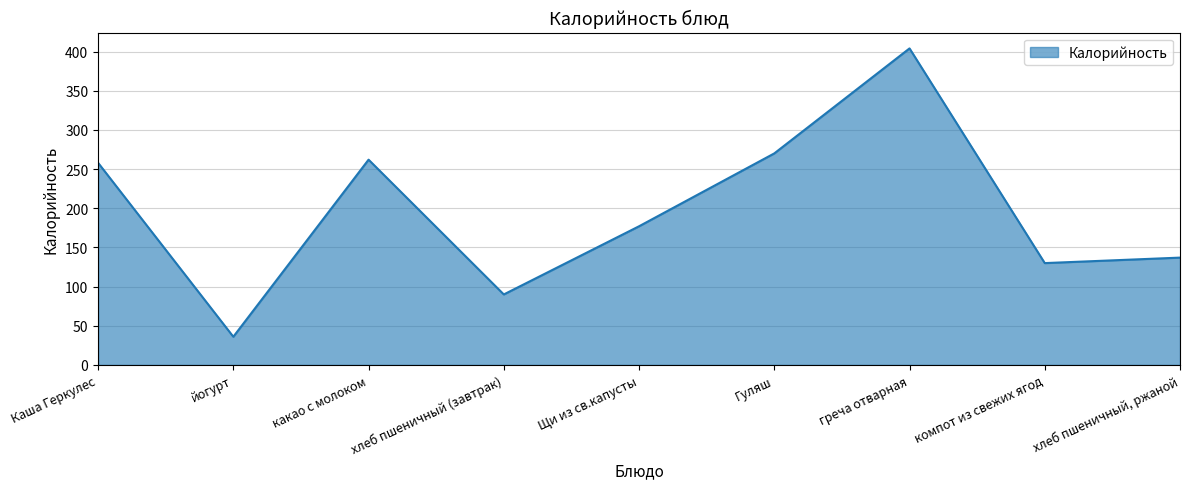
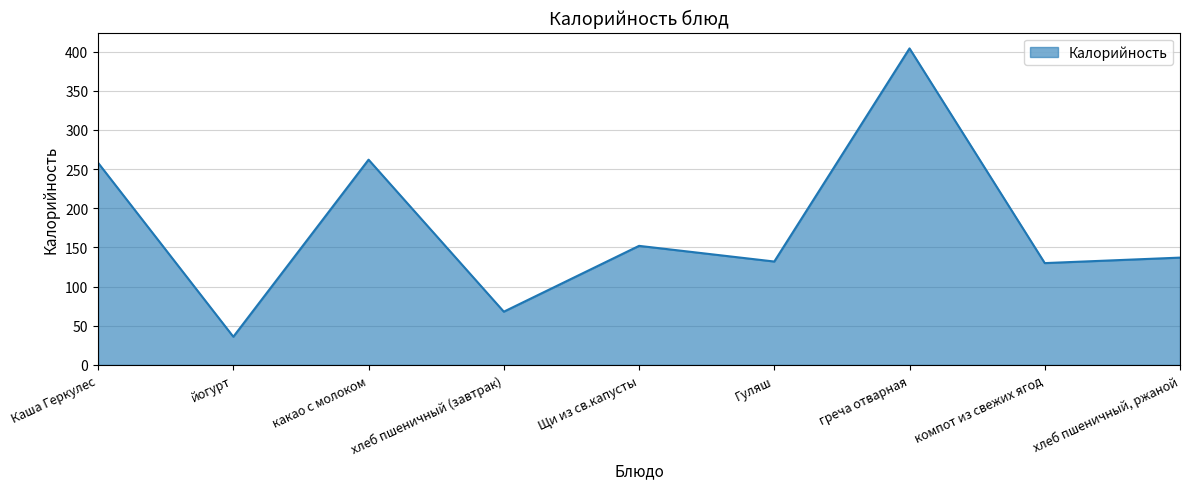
хлеб пшеничный (завтрак): 90 -> 70
Щи из св.капусты: 180 -> 150
Гуляш: 270 -> 130
